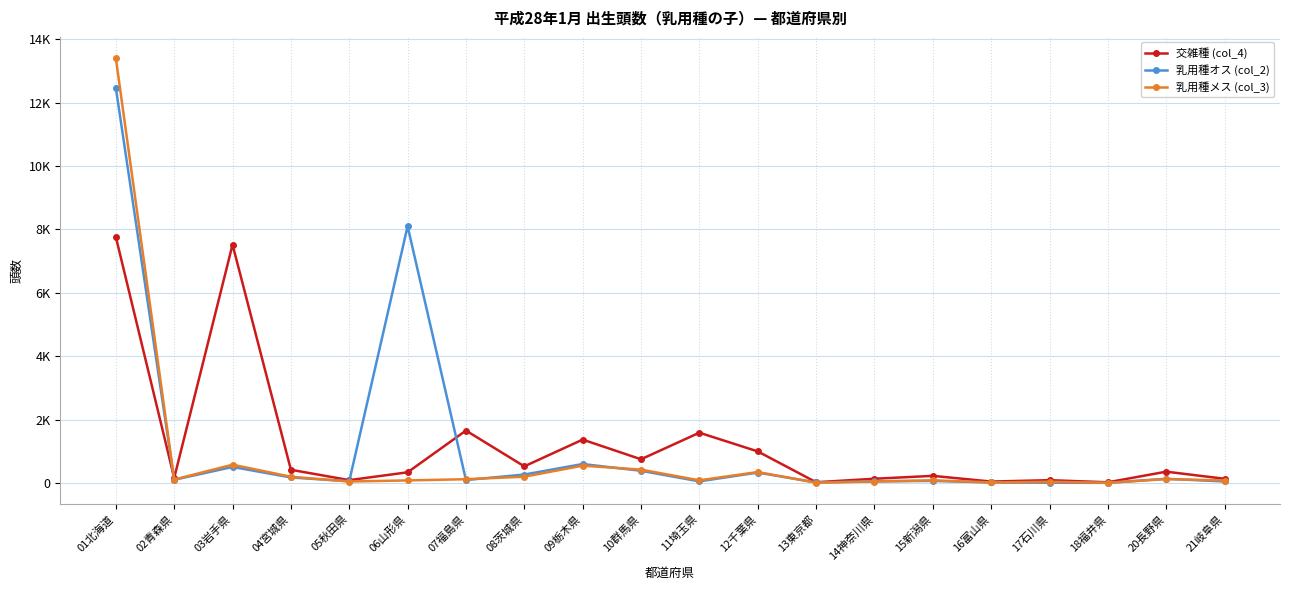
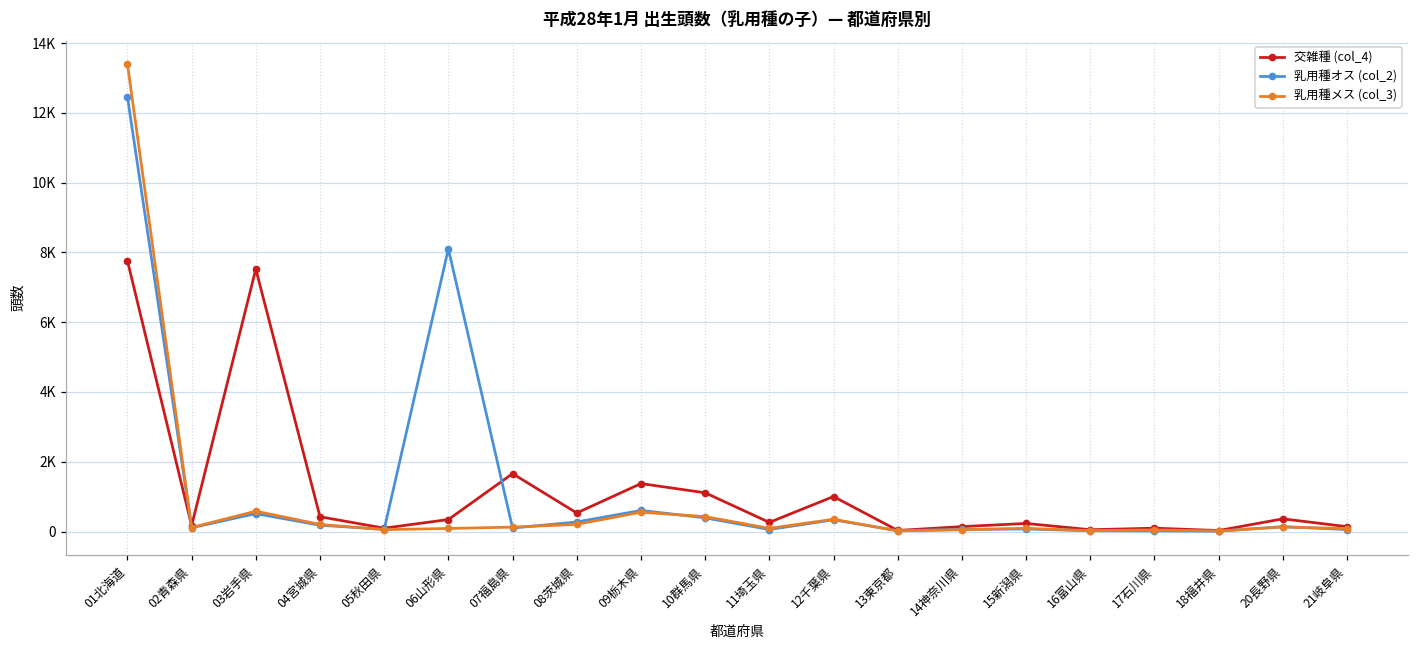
交雑種 (col_4), 10群馬県: 800 -> 1100
交雑種 (col_4), 11埼玉県: 1600 -> 300
